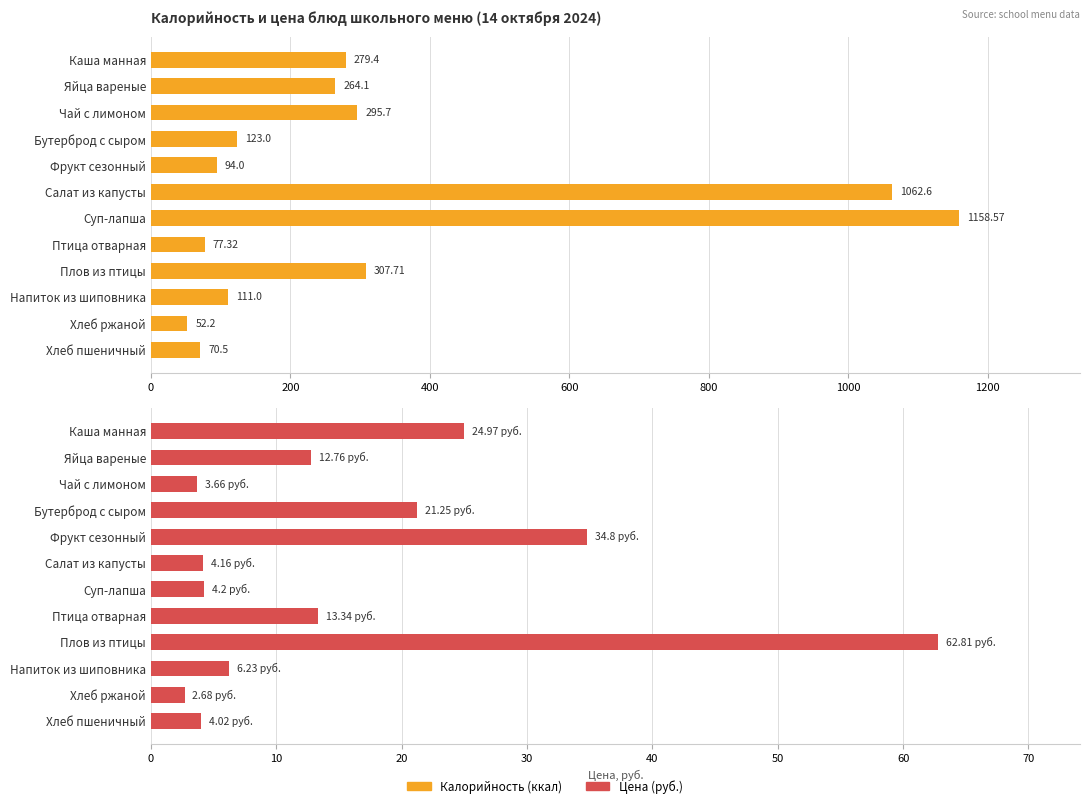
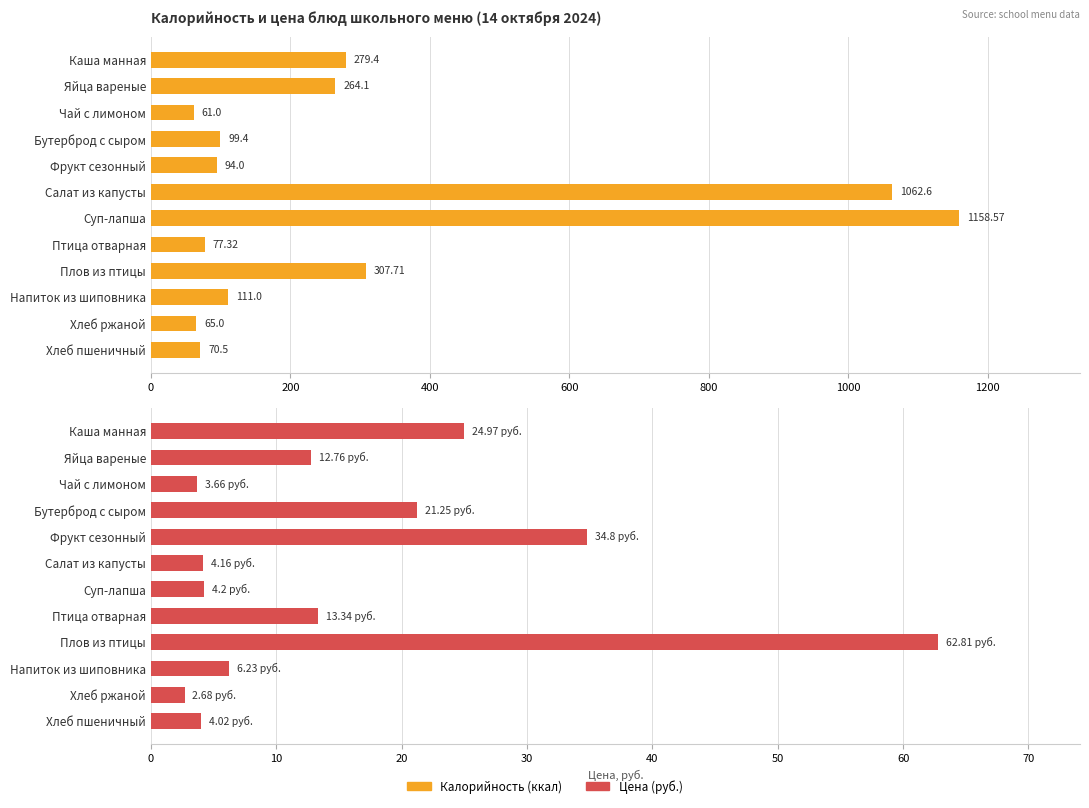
Калорийность и цена блюд школьного меню (14 октября 2024), Чай с лимоном: 295.7 -> 61.0
Калорийность и цена блюд школьного меню (14 октября 2024), Бутерброд с сыром: 123.0 -> 99.4
Калорийность и цена блюд школьного меню (14 октября 2024), Хлеб ржаной: 52.2 -> 65.0
